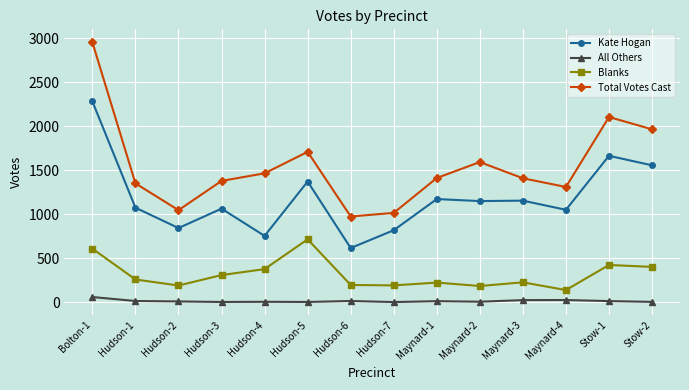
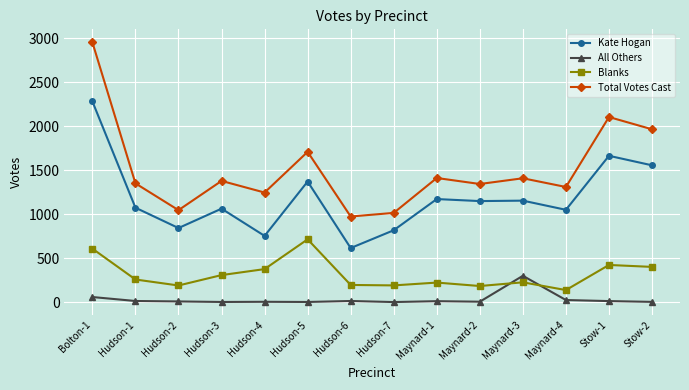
Total Votes Cast, Hudson-4: 1500 -> 1200
Total Votes Cast, Maynard-2: 1600 -> 1300
All Others, Maynard-3: 0 -> 300
